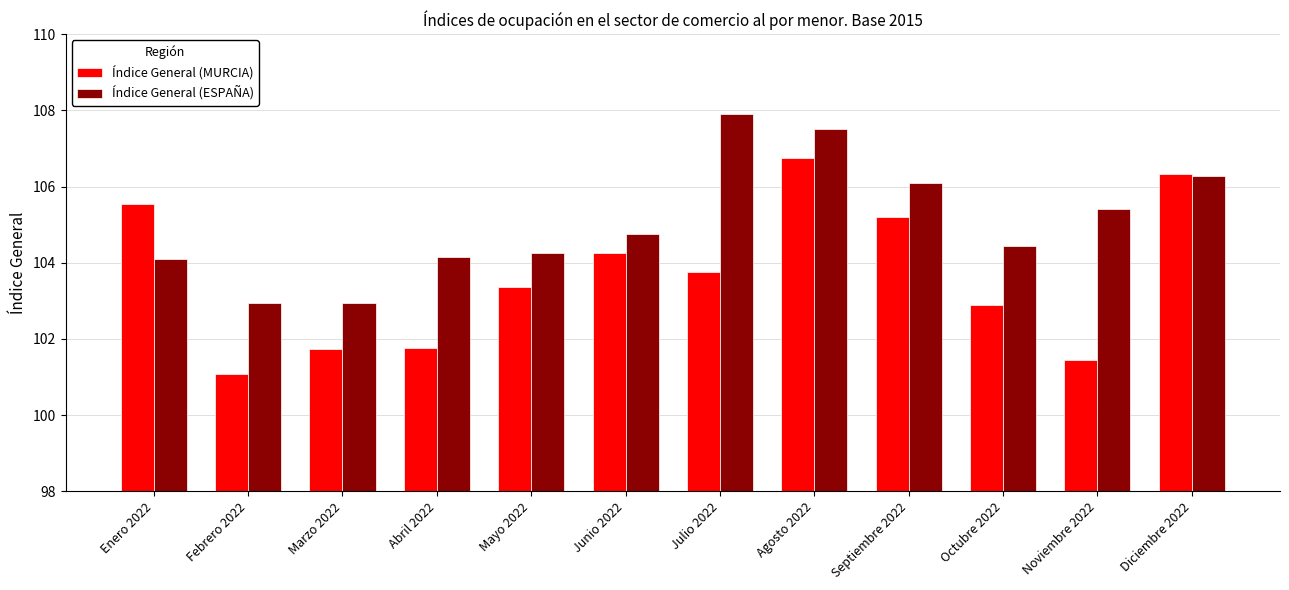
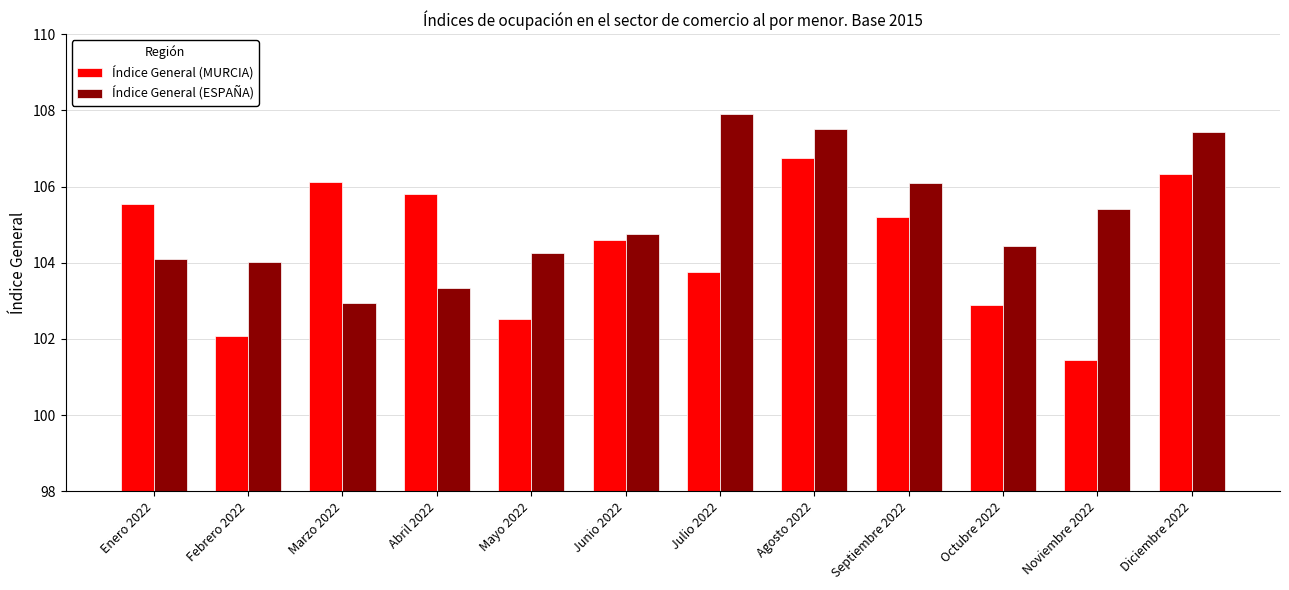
Índice General (MURCIA), Febrero 2022: 101.1 -> 102.1
Índice General (ESPAÑA), Febrero 2022: 102.9 -> 104.0
Índice General (MURCIA), Marzo 2022: 101.7 -> 106.1
Índice General (MURCIA), Abril 2022: 101.8 -> 105.8
Índice General (ESPAÑA), Abril 2022: 104.1 -> 103.3
Índice General (MURCIA), Mayo 2022: 103.4 -> 102.5
Índice General (MURCIA), Junio 2022: 104.3 -> 104.6
Índice General (ESPAÑA), Diciembre 2022: 106.3 -> 107.4
